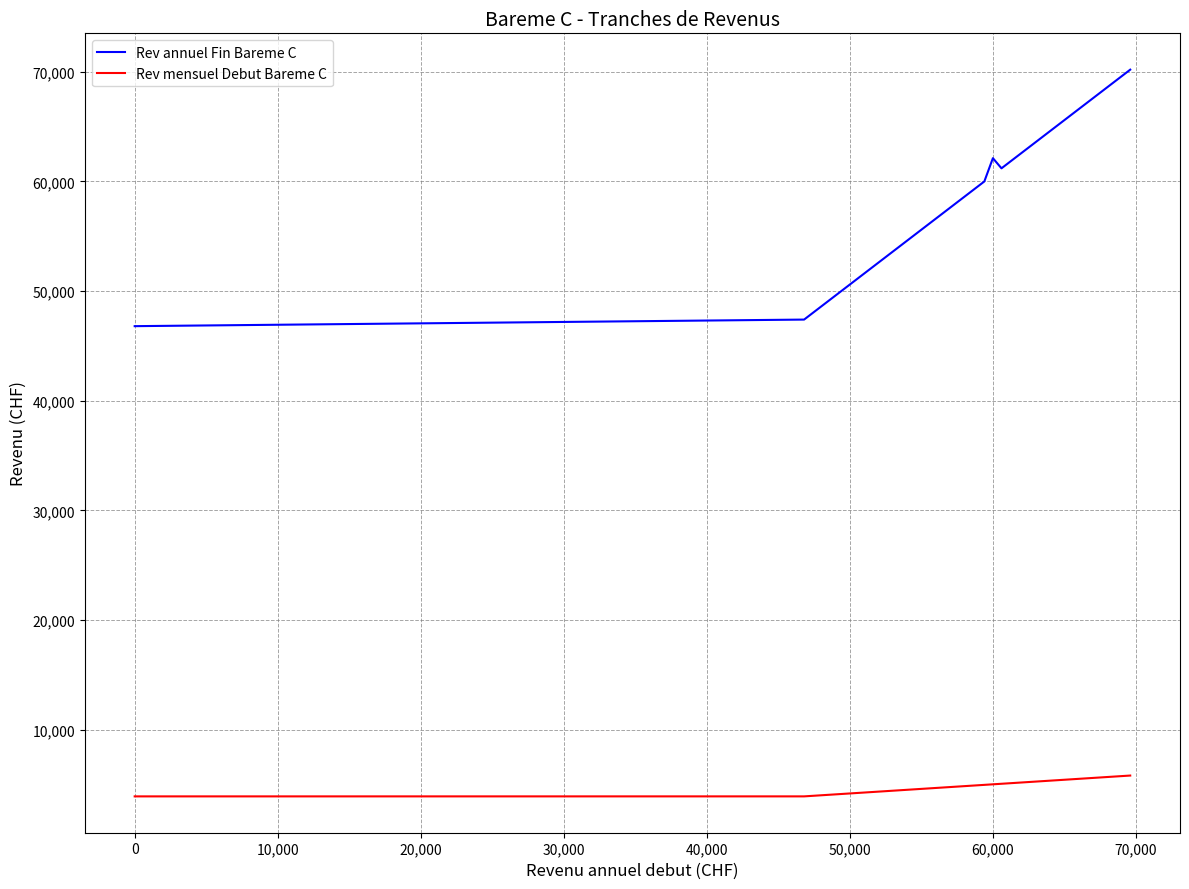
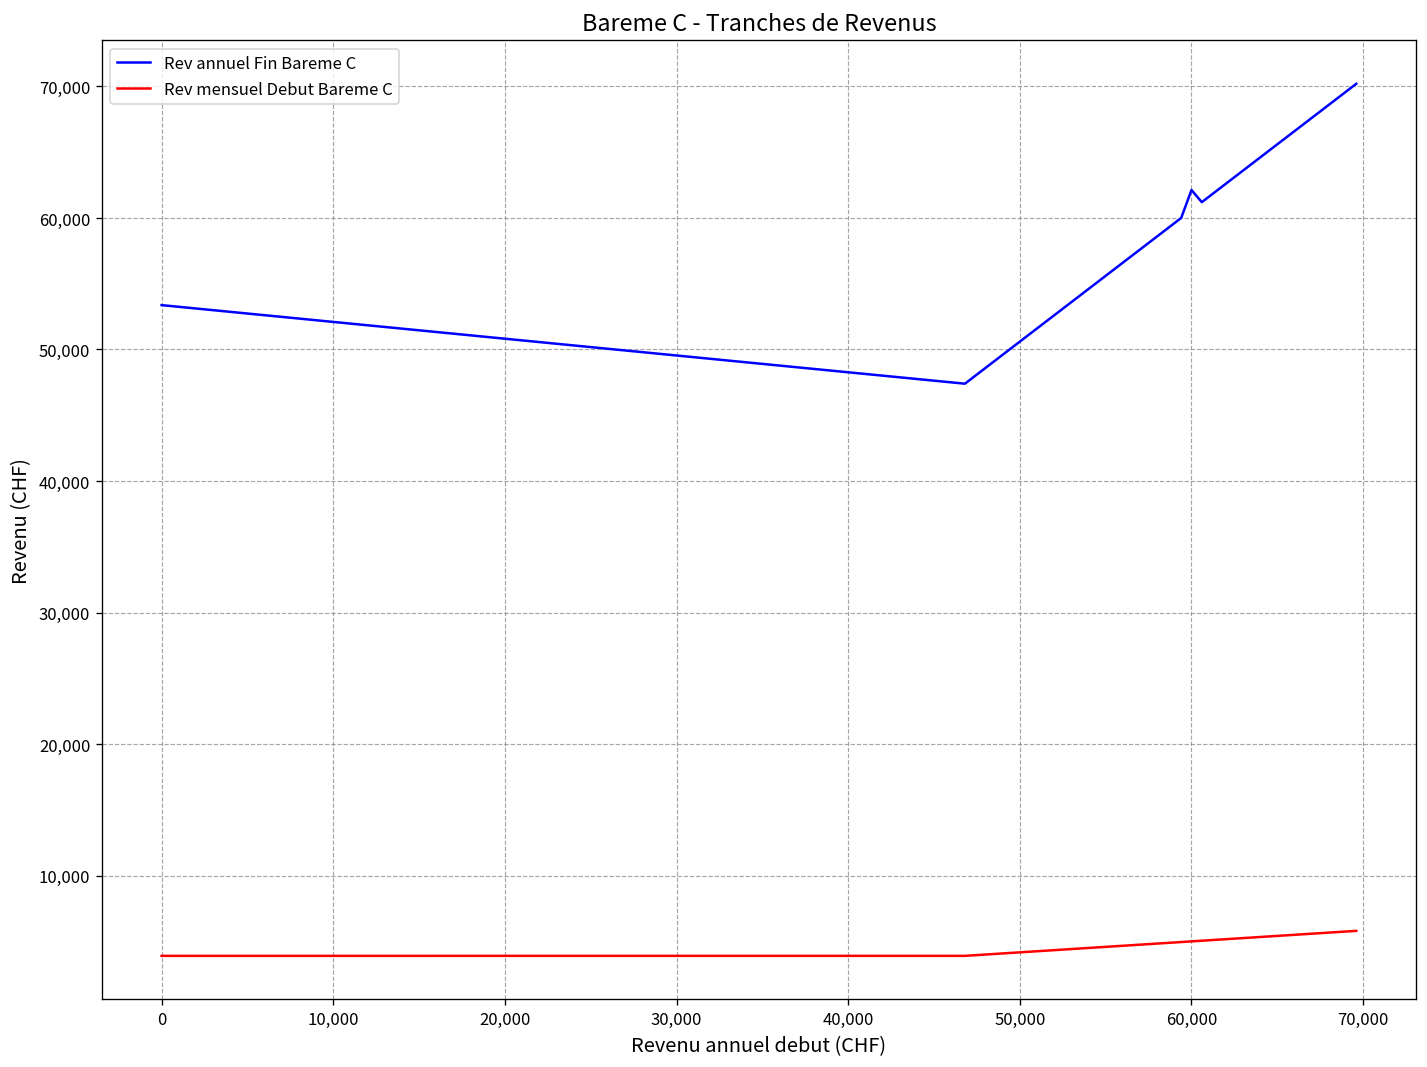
Rev annuel Fin Bareme C, 0: 46,800 -> 53,400
